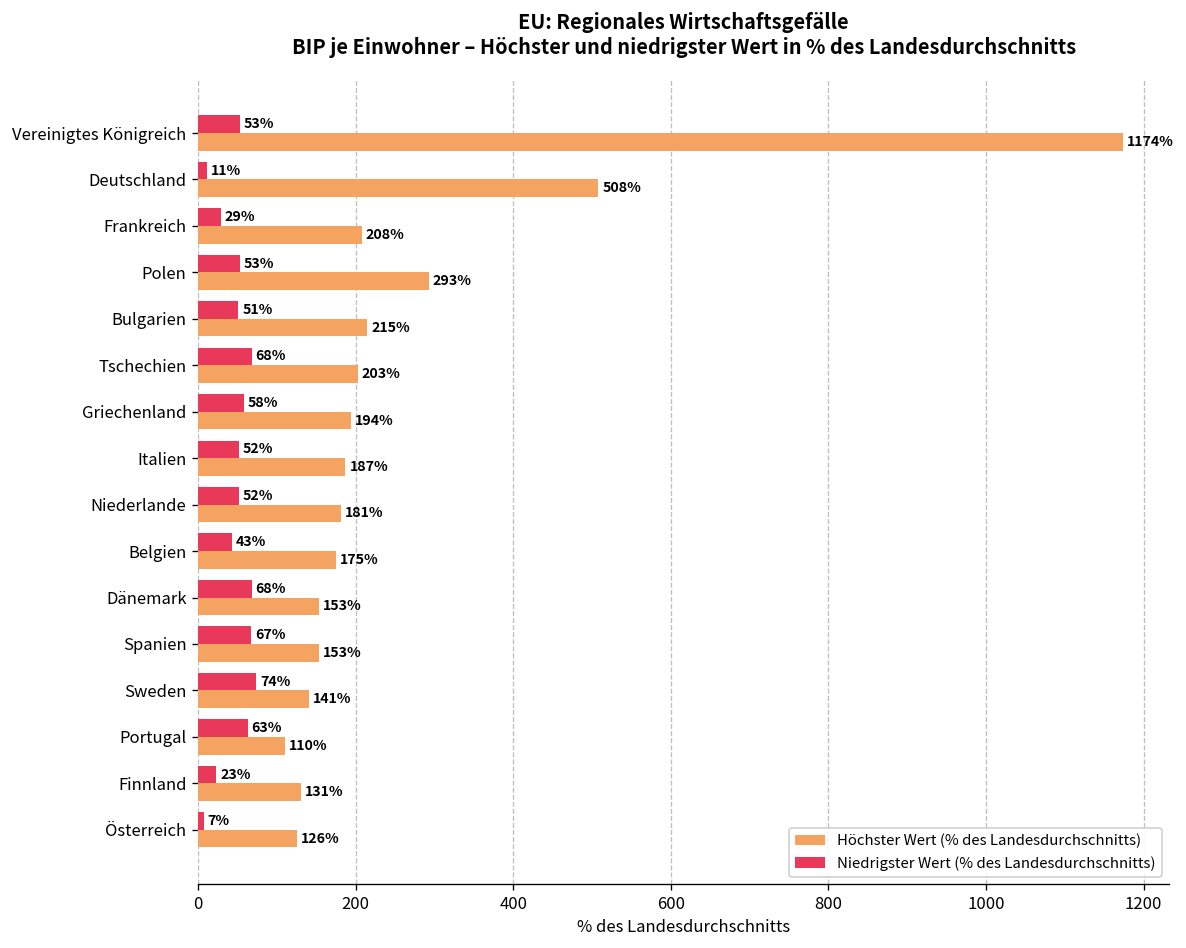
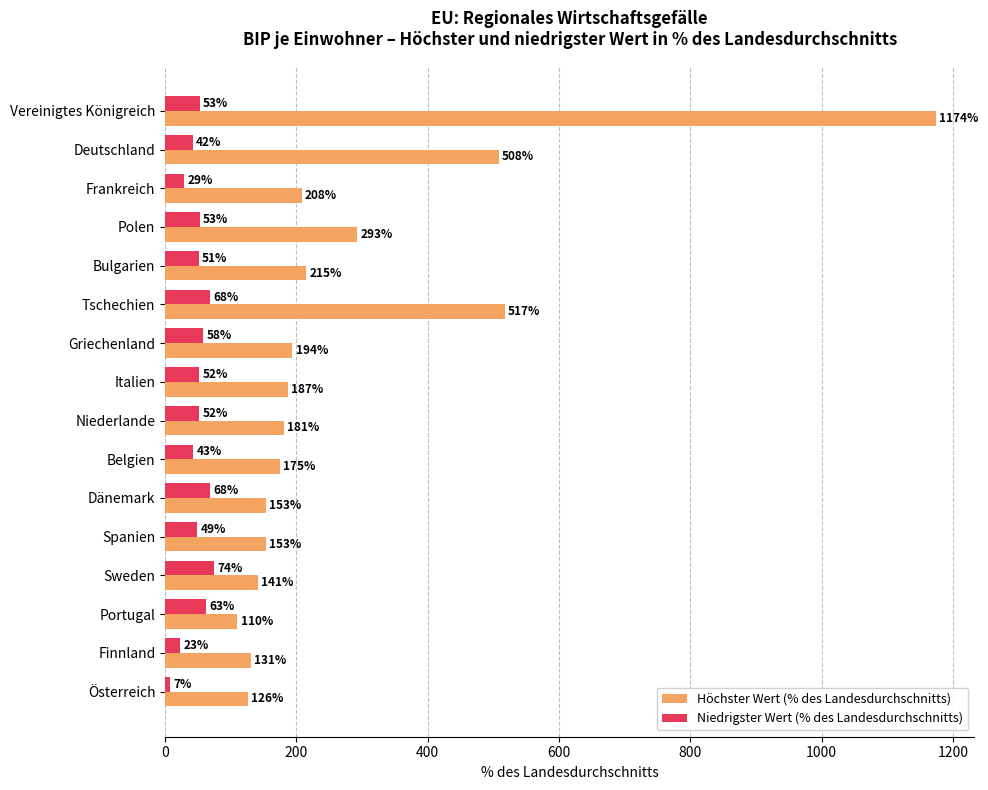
Niedrigster Wert (% des Landesdurchschnitts), Deutschland: 11% -> 42%
Höchster Wert (% des Landesdurchschnitts), Tschechien: 203% -> 517%
Niedrigster Wert (% des Landesdurchschnitts), Spanien: 67% -> 49%
